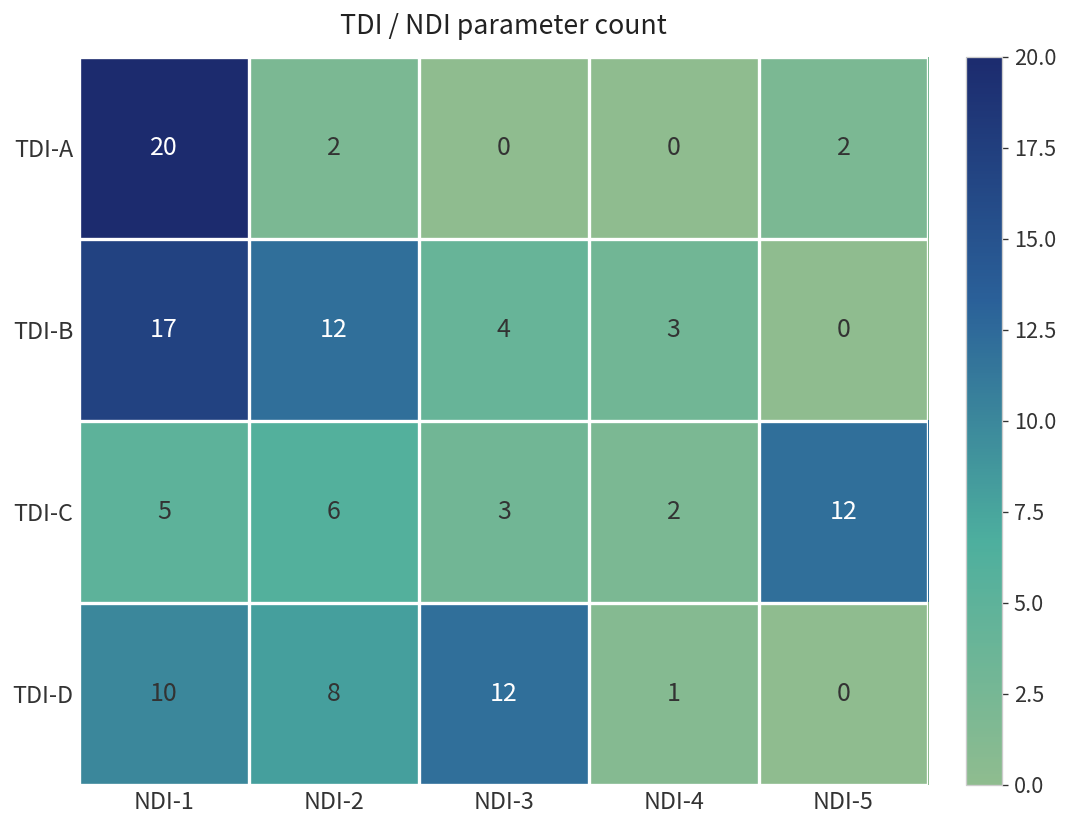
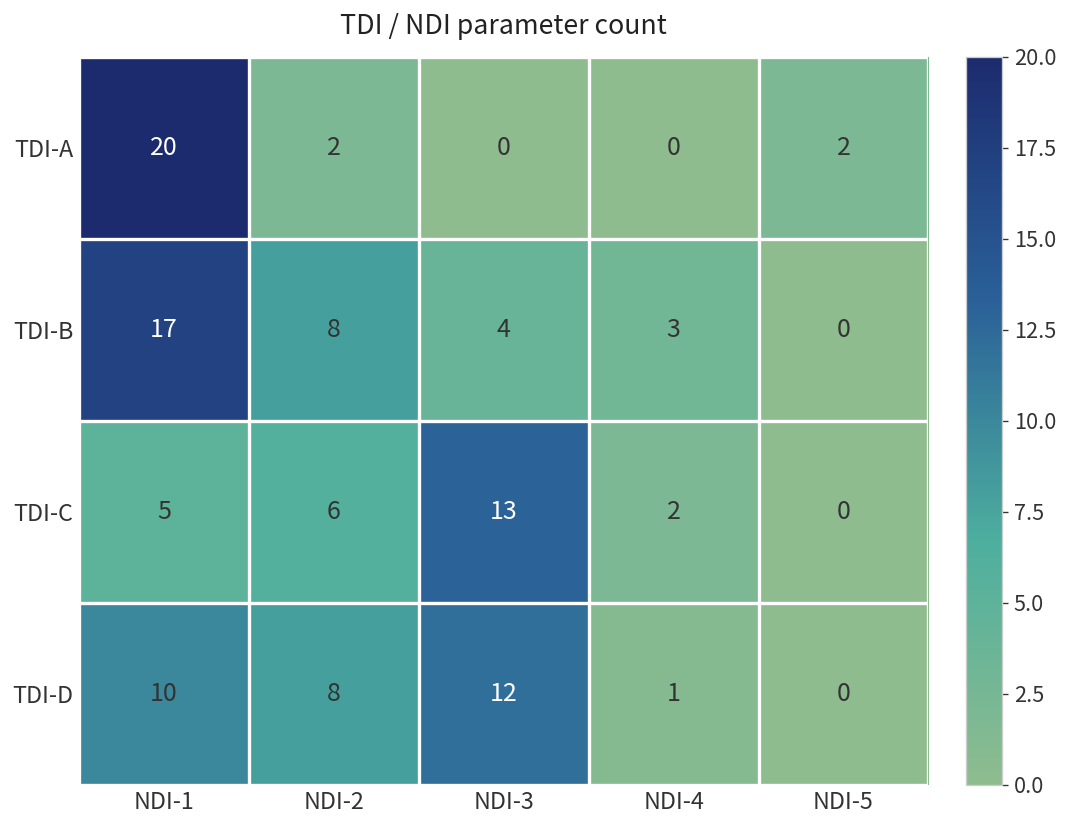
TDI-B, NDI-2: 12 -> 8
TDI-C, NDI-3: 3 -> 13
TDI-C, NDI-5: 12 -> 0
